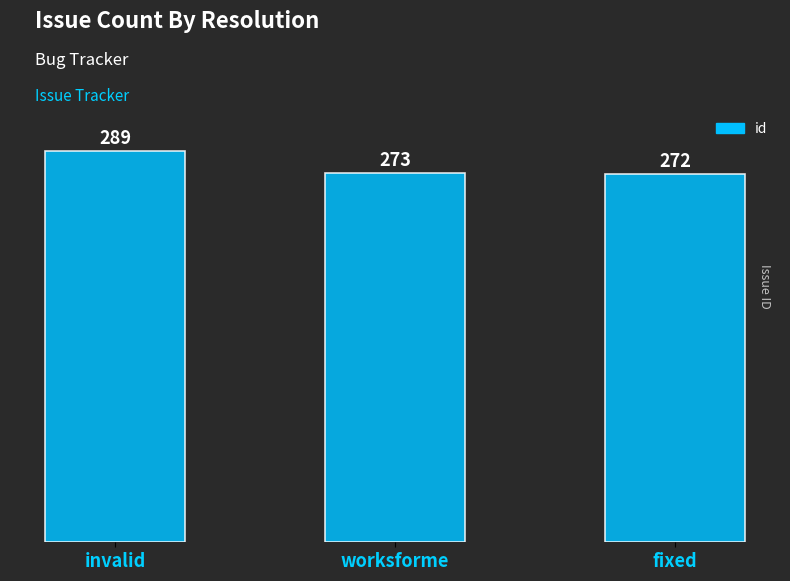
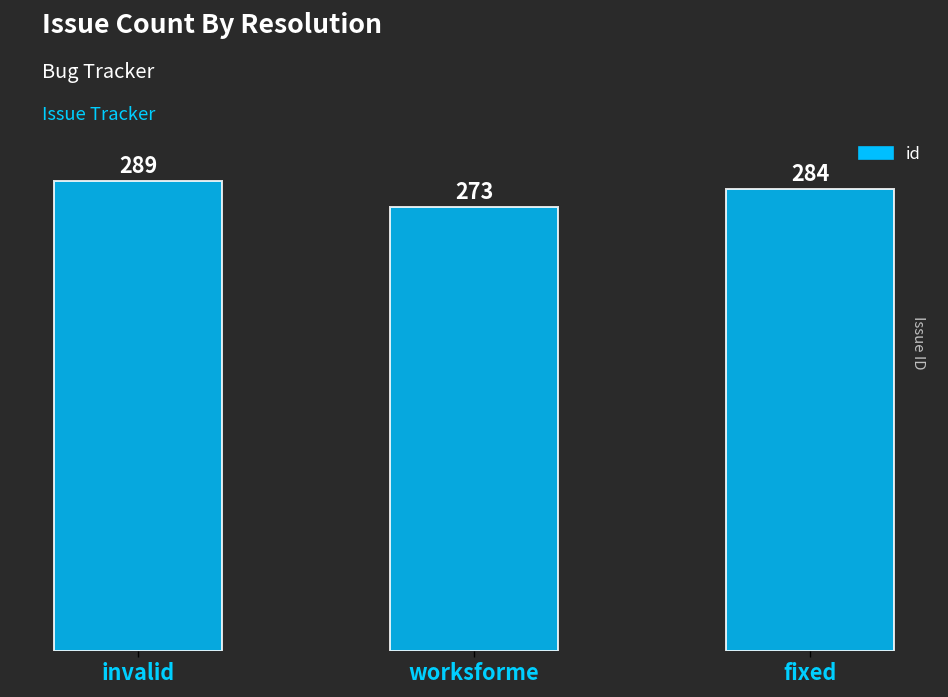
fixed: 272 -> 284
